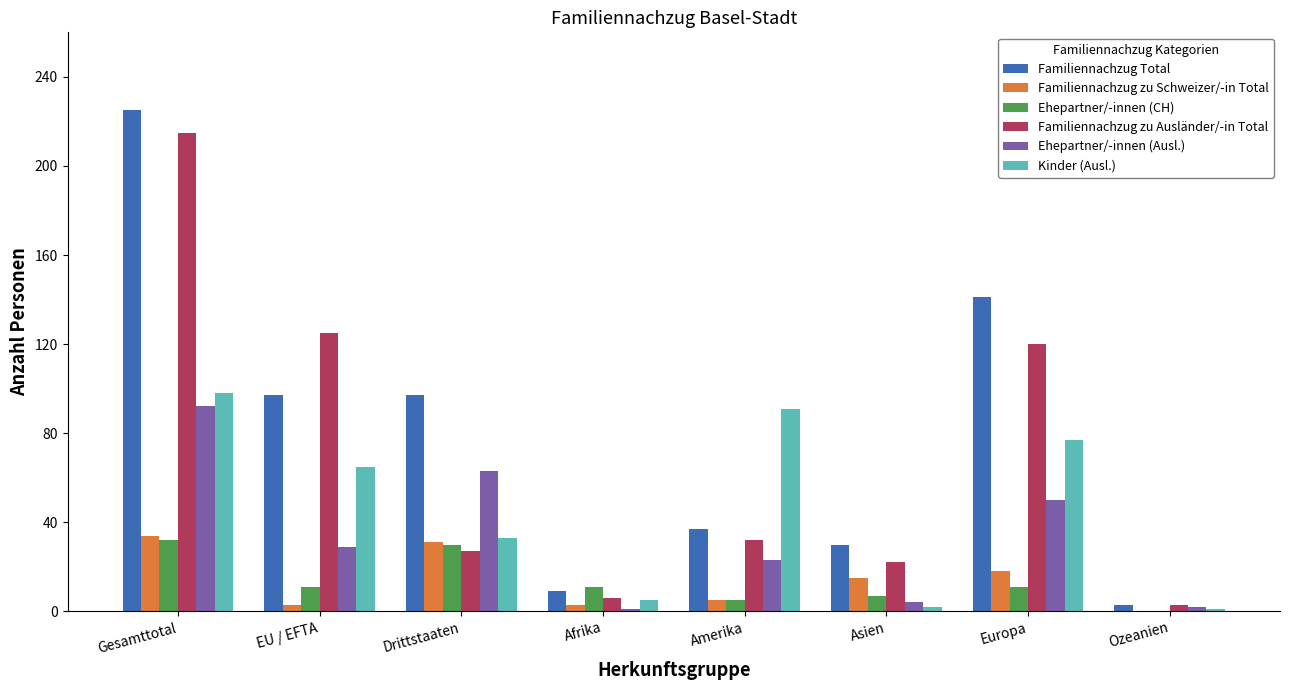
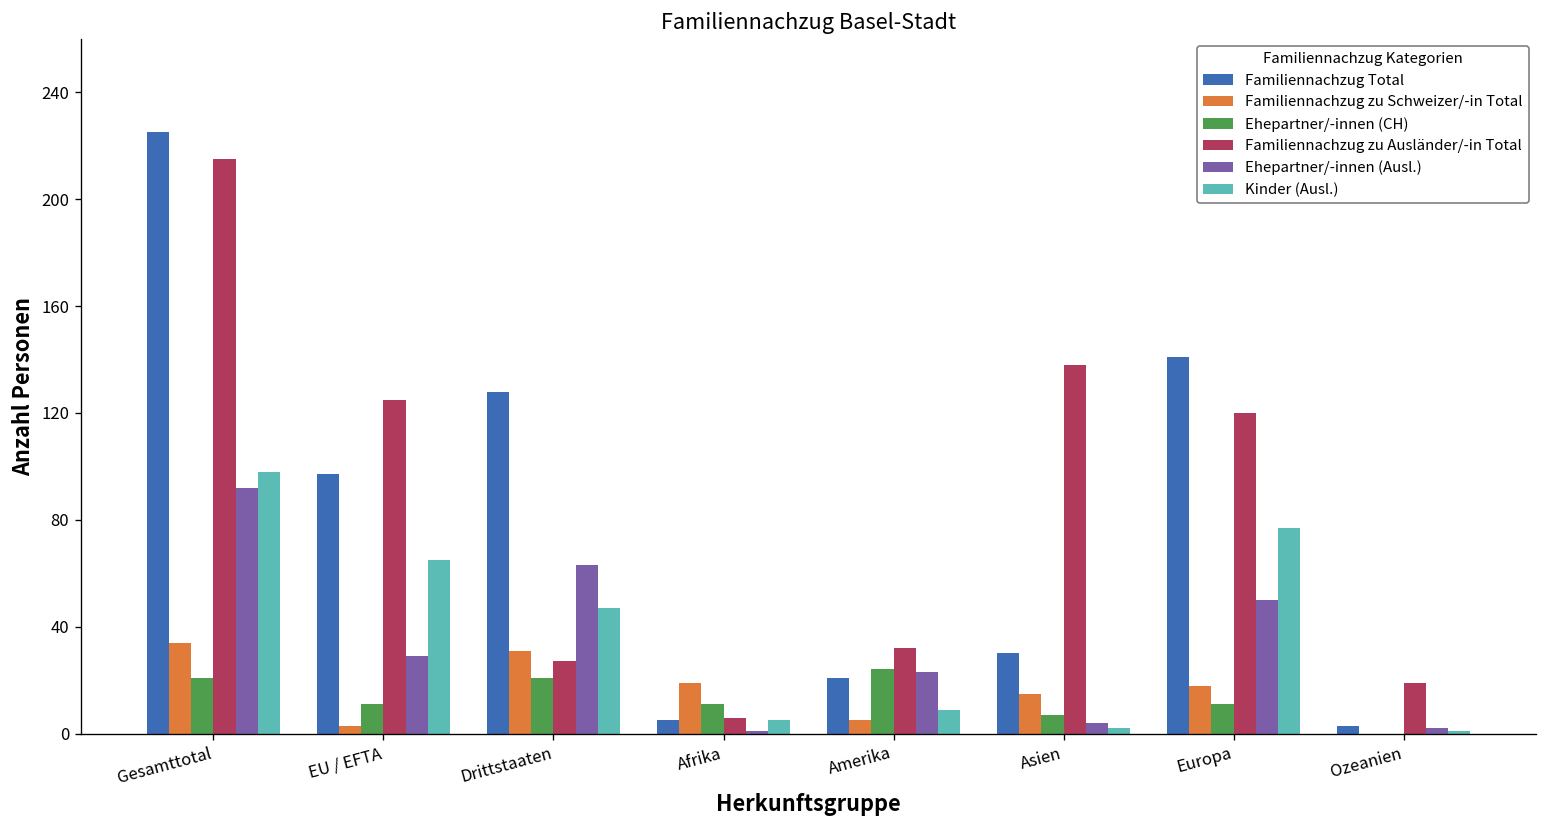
Ehepartner/-innen (CH), Gesamttotal: 32 -> 21
Familiennachzug Total, Drittstaaten: 97 -> 128
Ehepartner/-innen (CH), Drittstaaten: 30 -> 21
Kinder (Ausl.), Drittstaaten: 33 -> 47
Familiennachzug Total, Afrika: 9 -> 5
Familiennachzug zu Schweizer/-in Total, Afrika: 3 -> 19
Familiennachzug Total, Amerika: 37 -> 21
Ehepartner/-innen (CH), Amerika: 5 -> 24
Kinder (Ausl.), Amerika: 91 -> 9
Familiennachzug zu Ausländer/-in Total, Asien: 22 -> 138
Familiennachzug zu Ausländer/-in Total, Ozeanien: 3 -> 19
